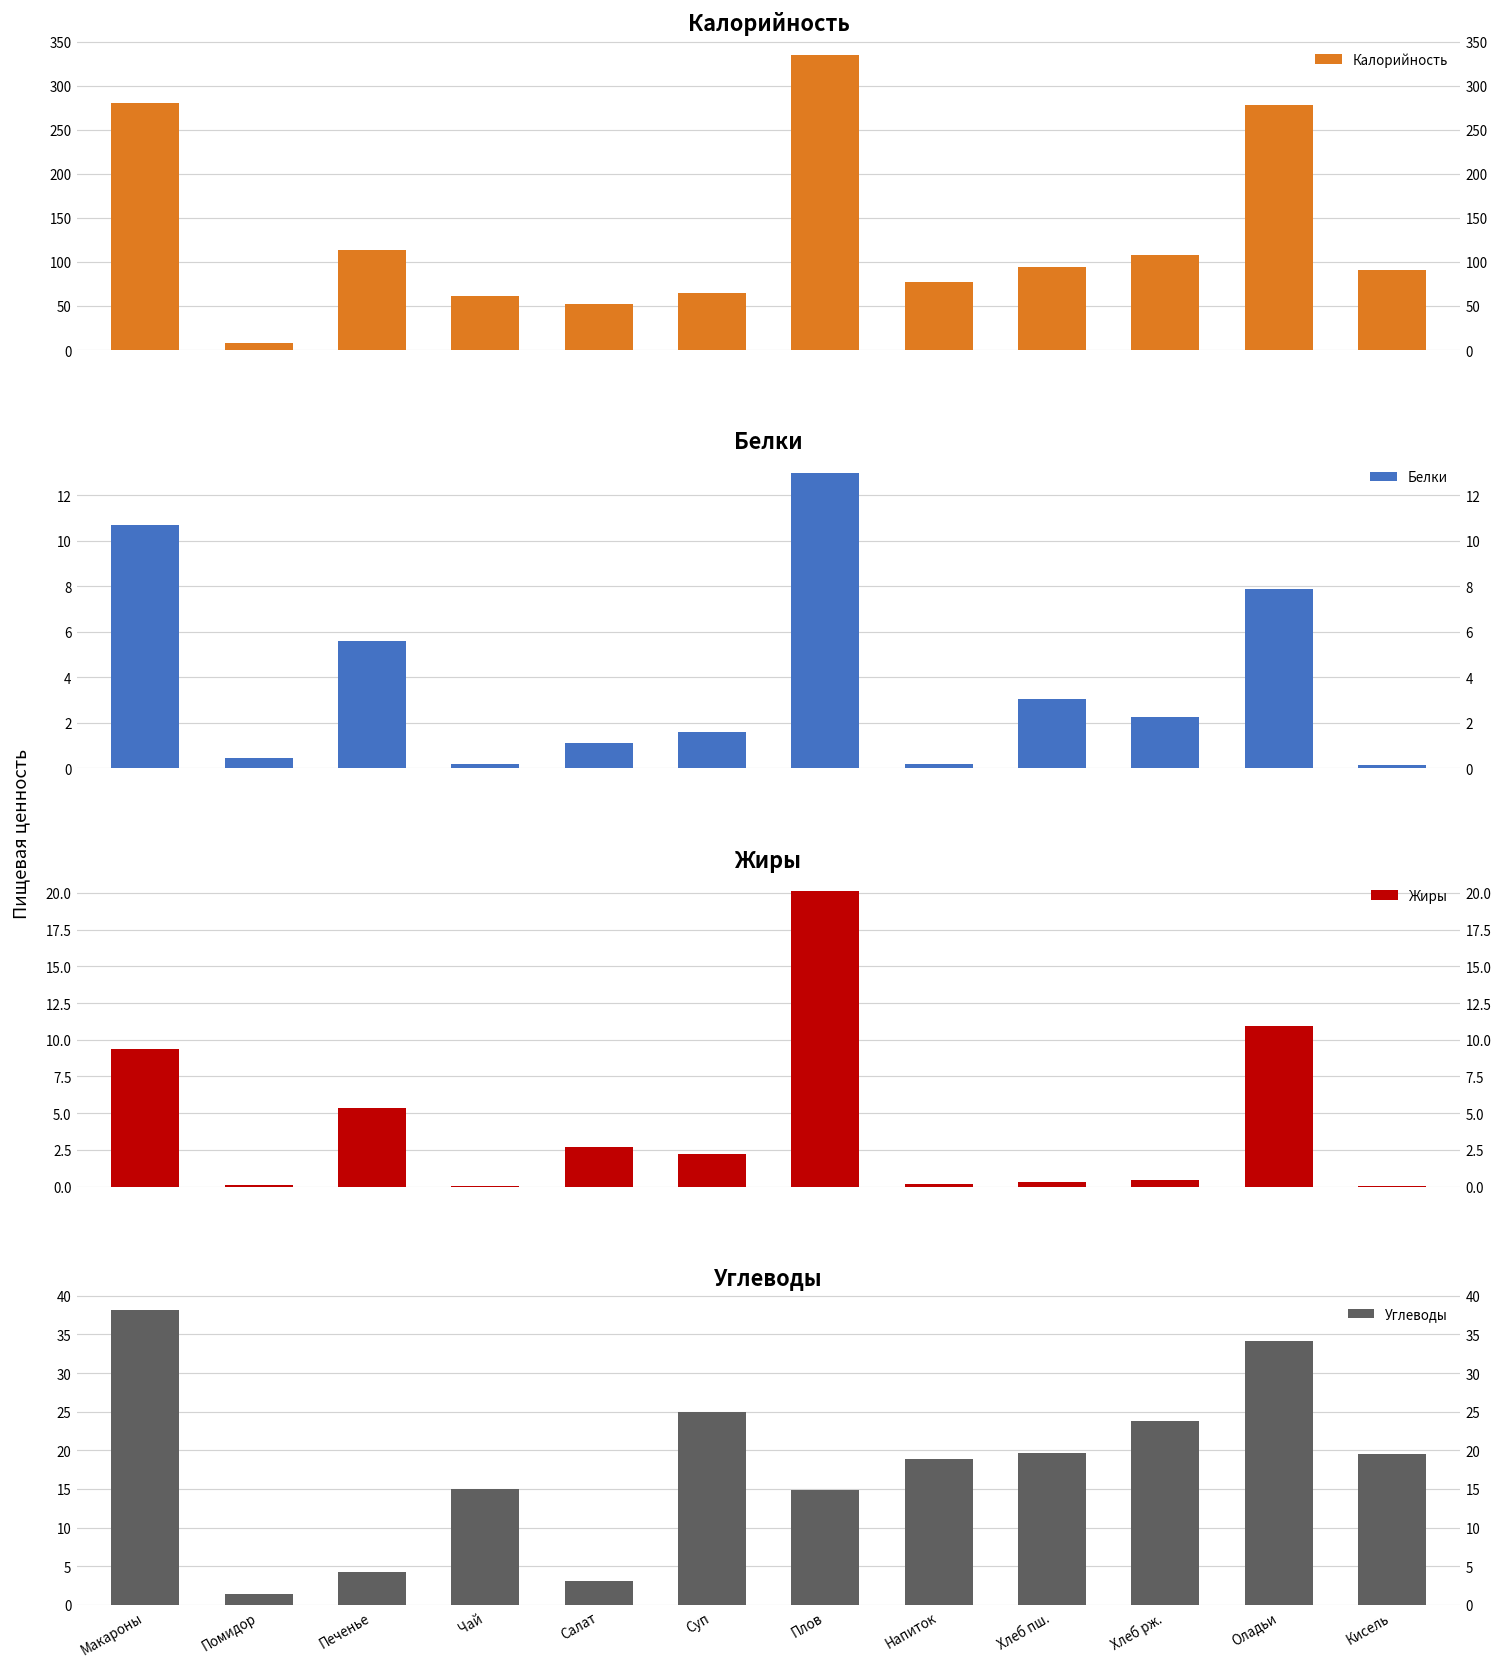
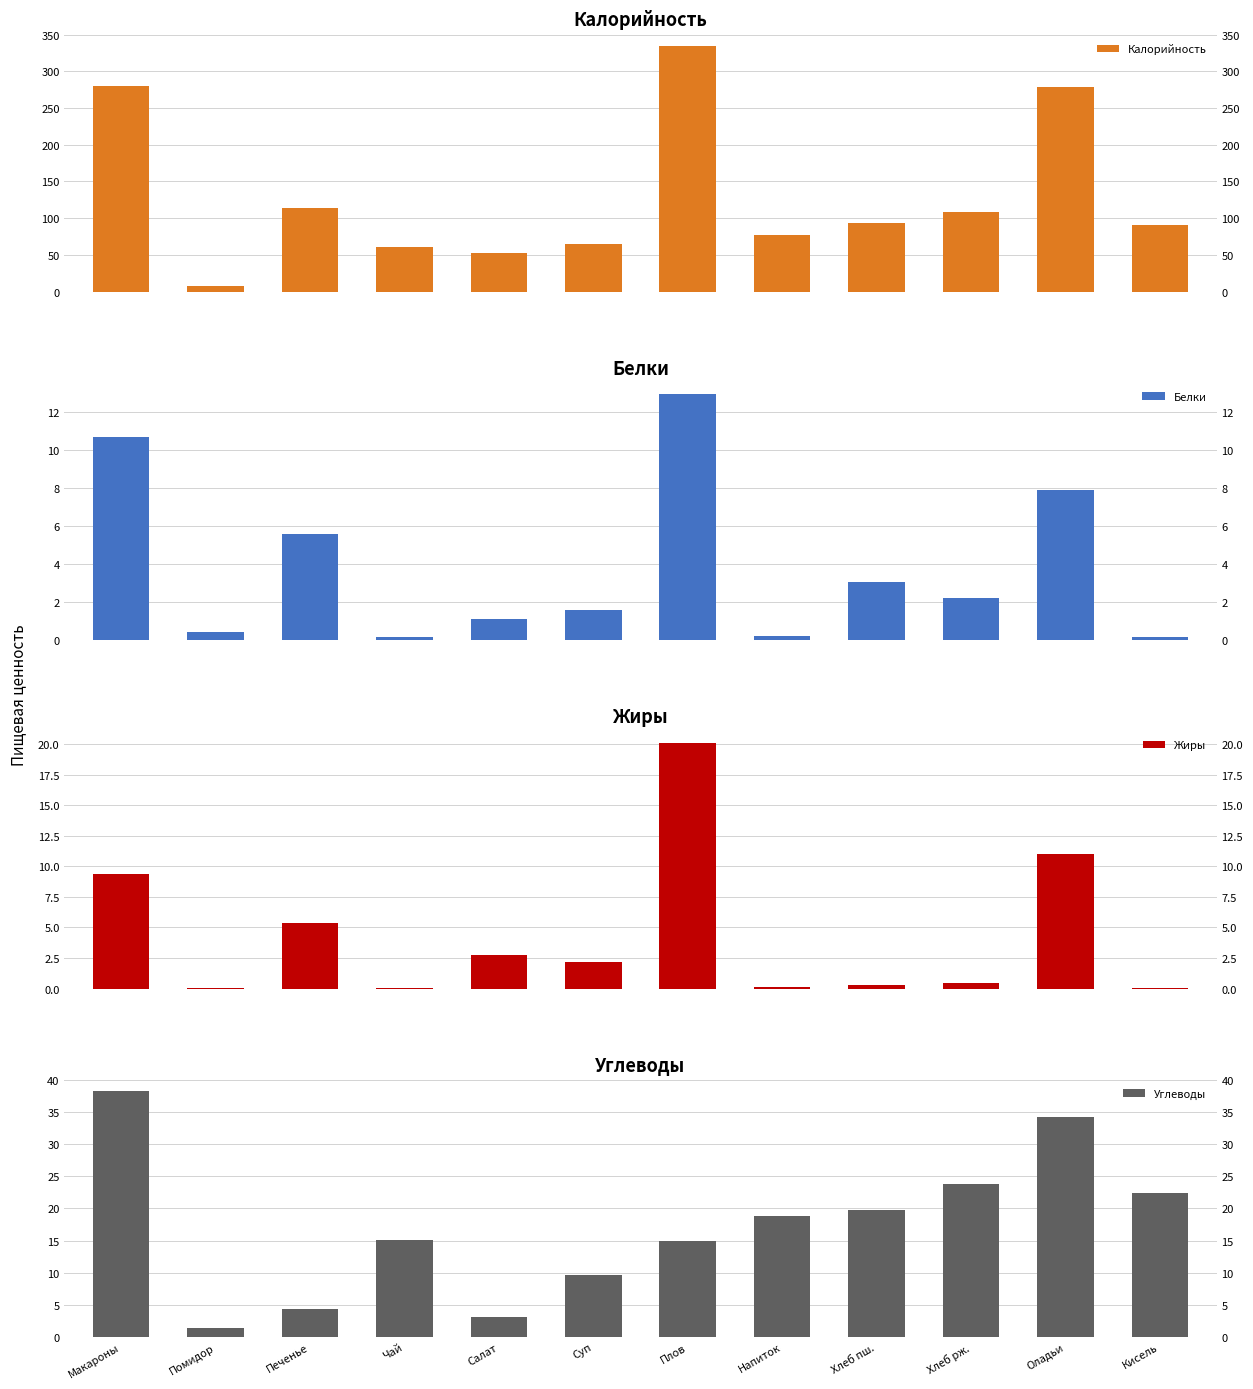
Углеводы, Суп: 25 -> 10
Углеводы, Кисель: 20 -> 22
